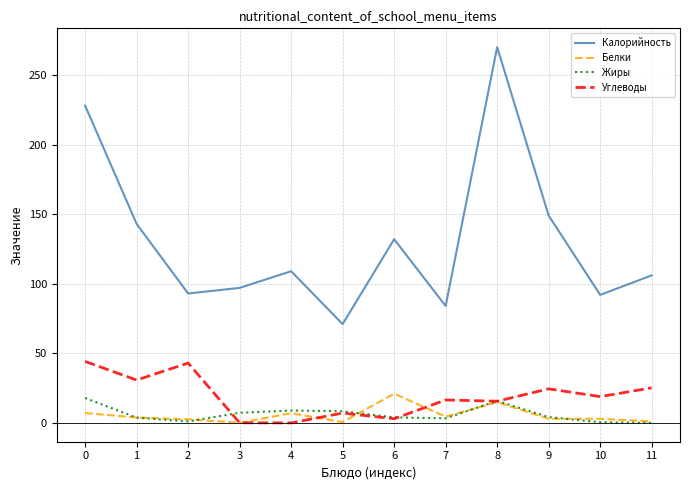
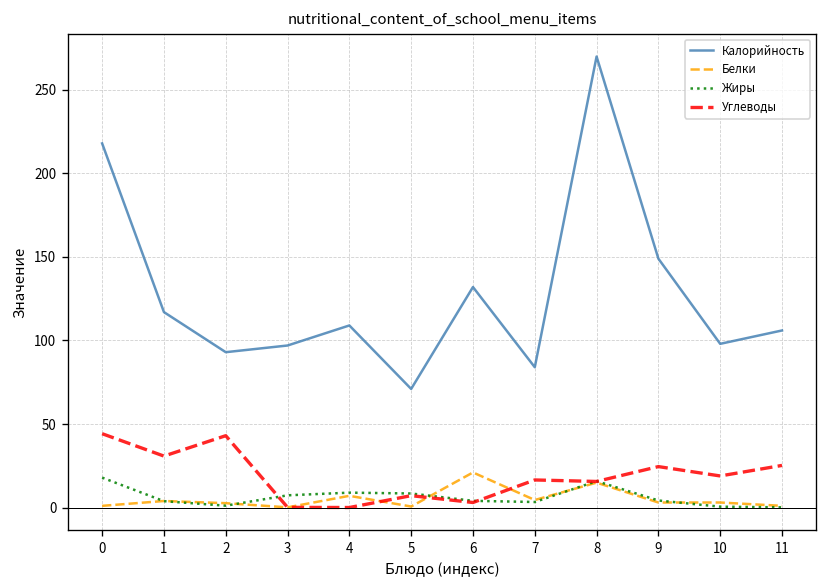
Калорийность, 0: 228 -> 218
Белки, 0: 7 -> 1
Калорийность, 1: 143 -> 117
Калорийность, 10: 92 -> 98
